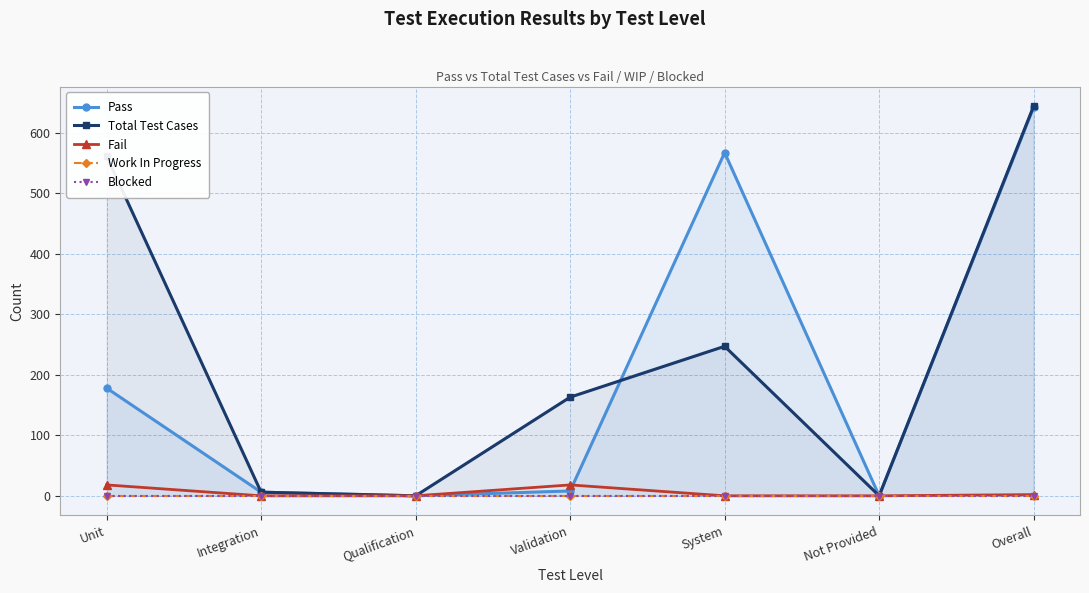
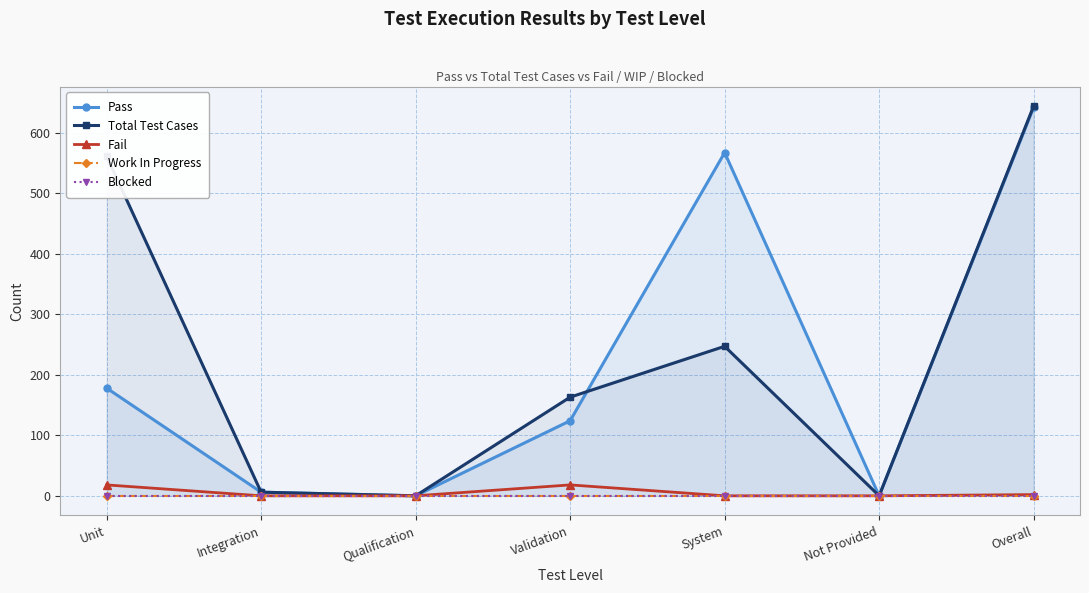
Pass, Validation: 10 -> 120
